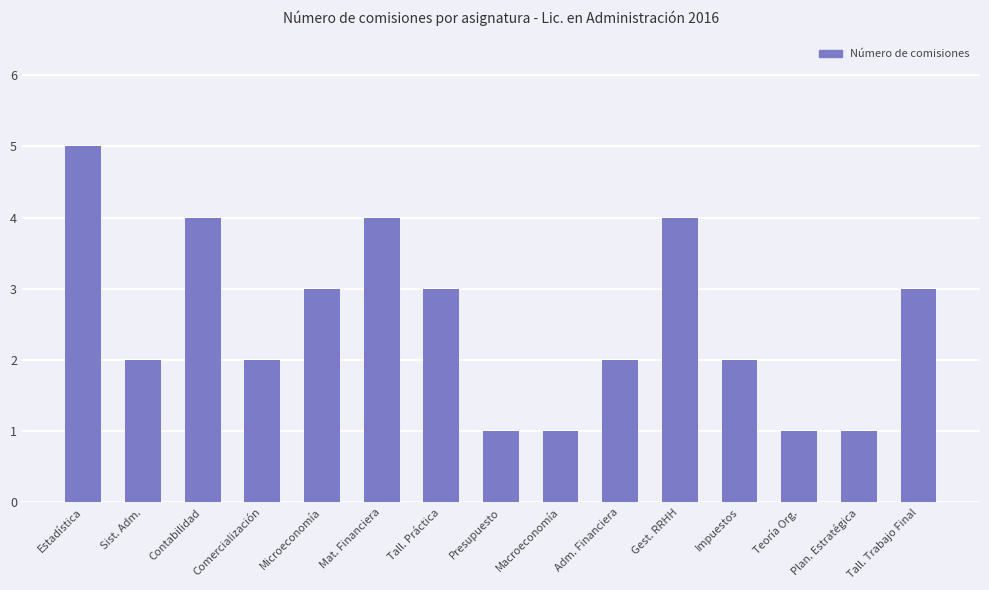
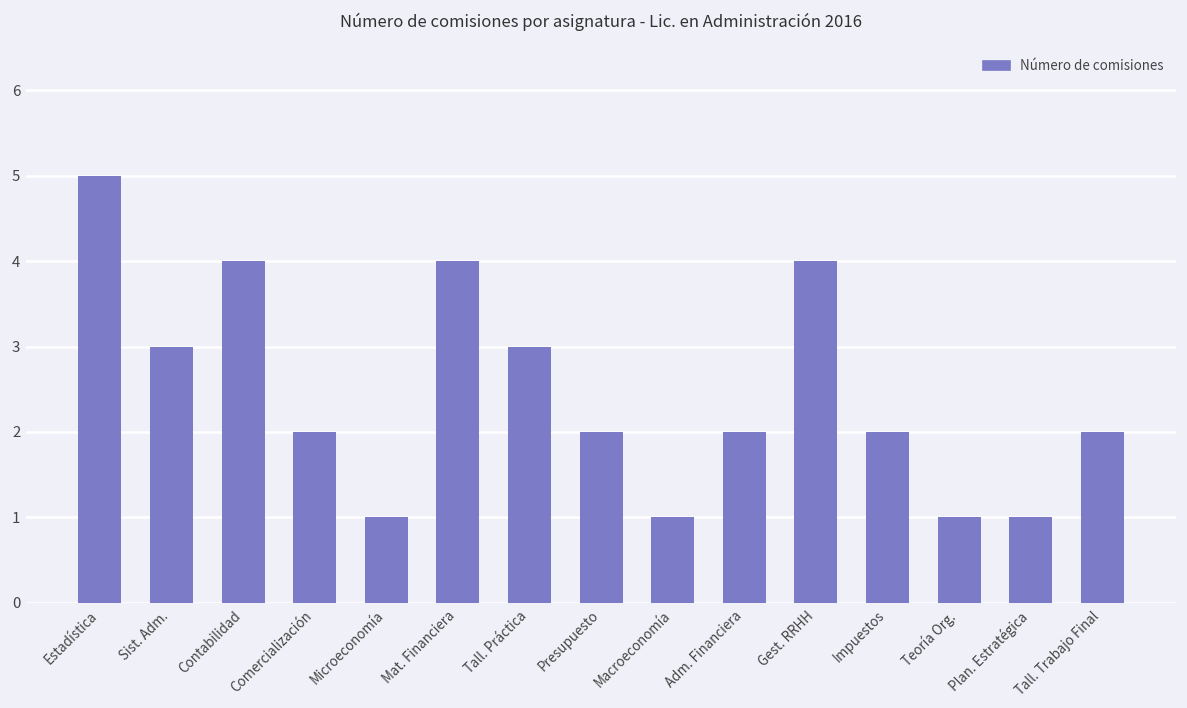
Sist. Adm.: 2 -> 3
Microeconomía: 3 -> 1
Presupuesto: 1 -> 2
Tall. Trabajo Final: 3 -> 2
